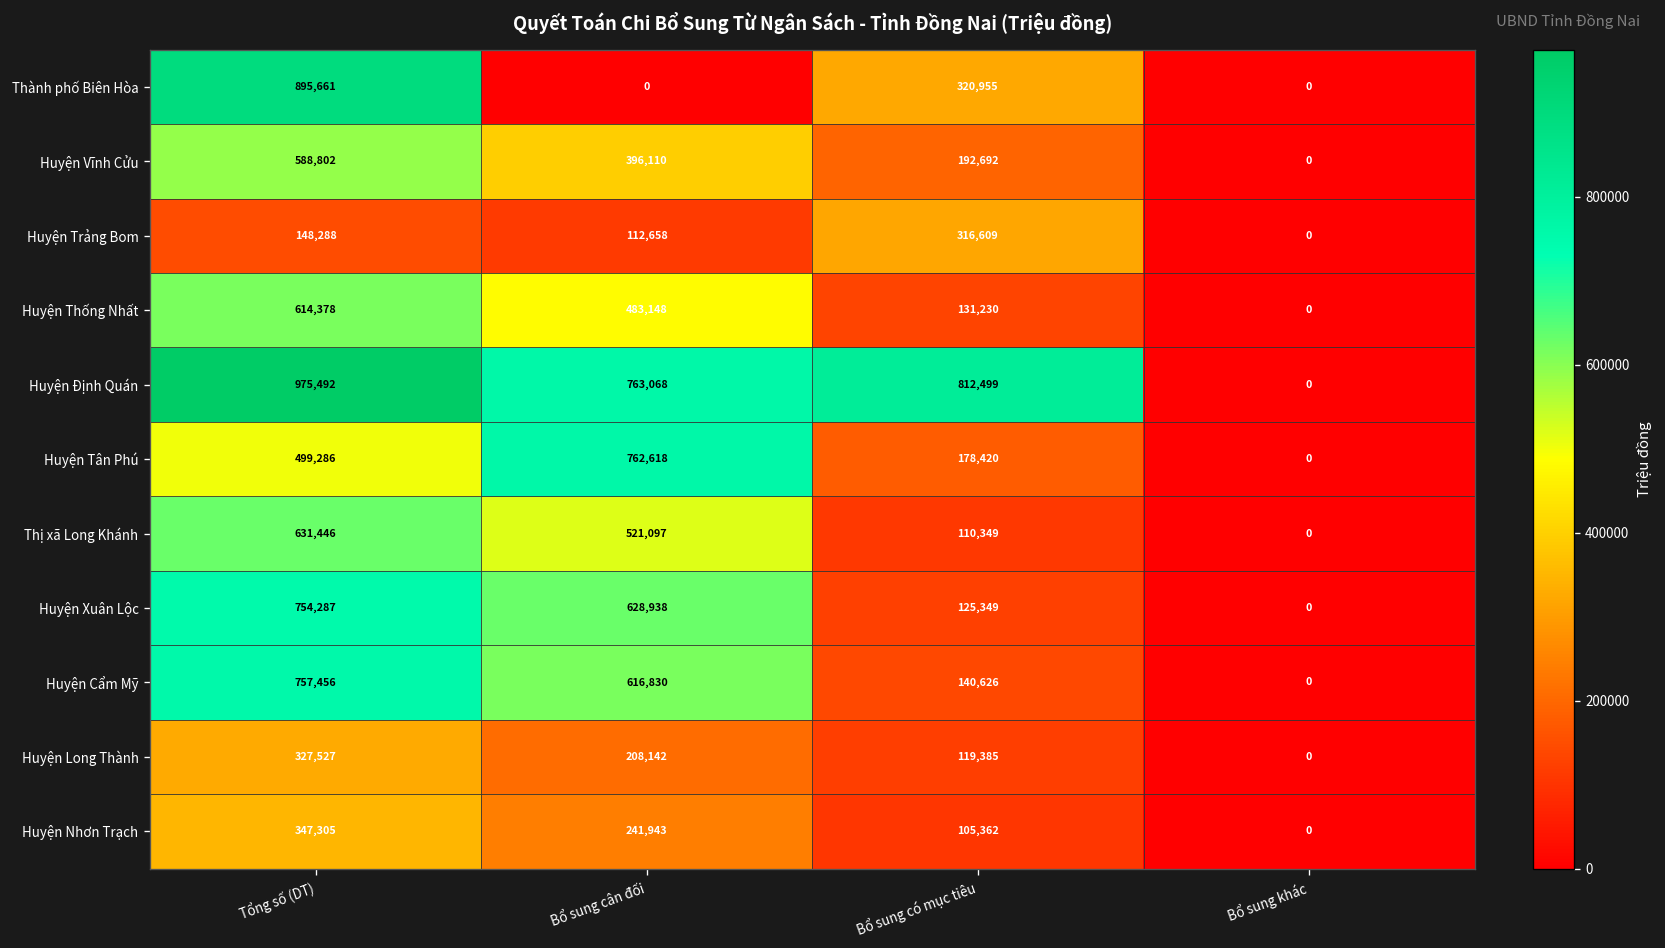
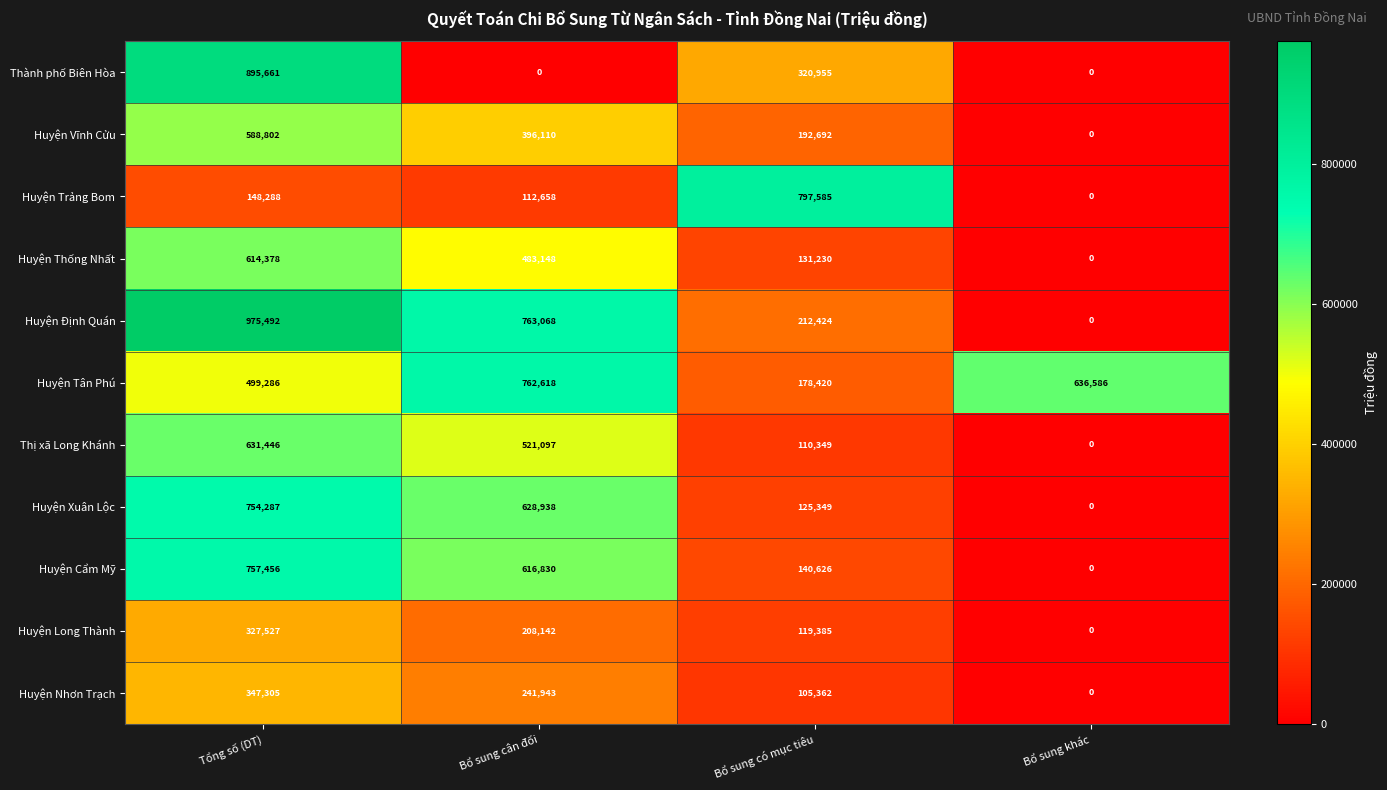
Huyện Trảng Bom, Bổ sung có mục tiêu: 316,609 -> 797,585
Huyện Định Quán, Bổ sung có mục tiêu: 812,499 -> 212,424
Huyện Tân Phú, Bổ sung khác: 0 -> 636,586
